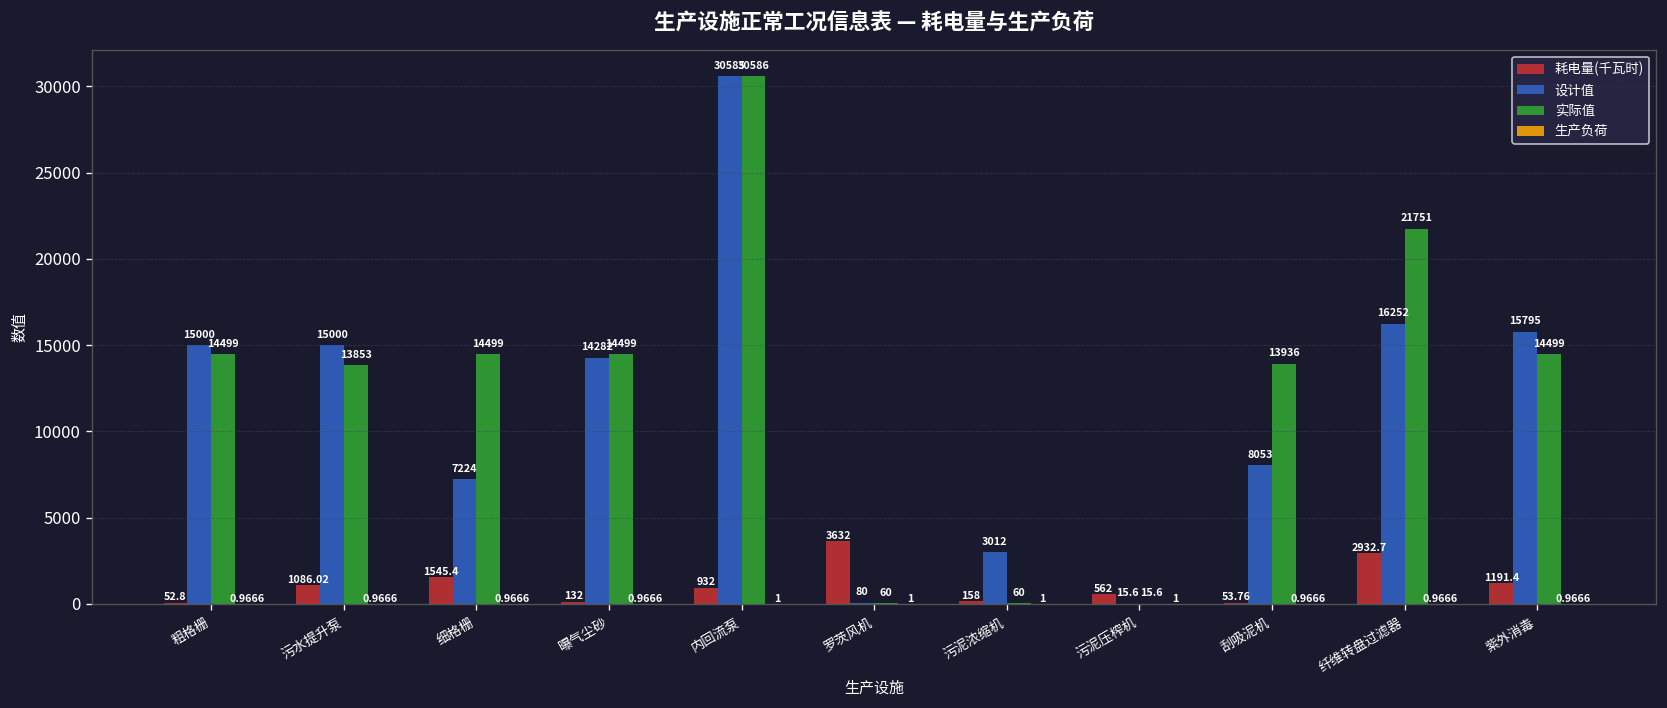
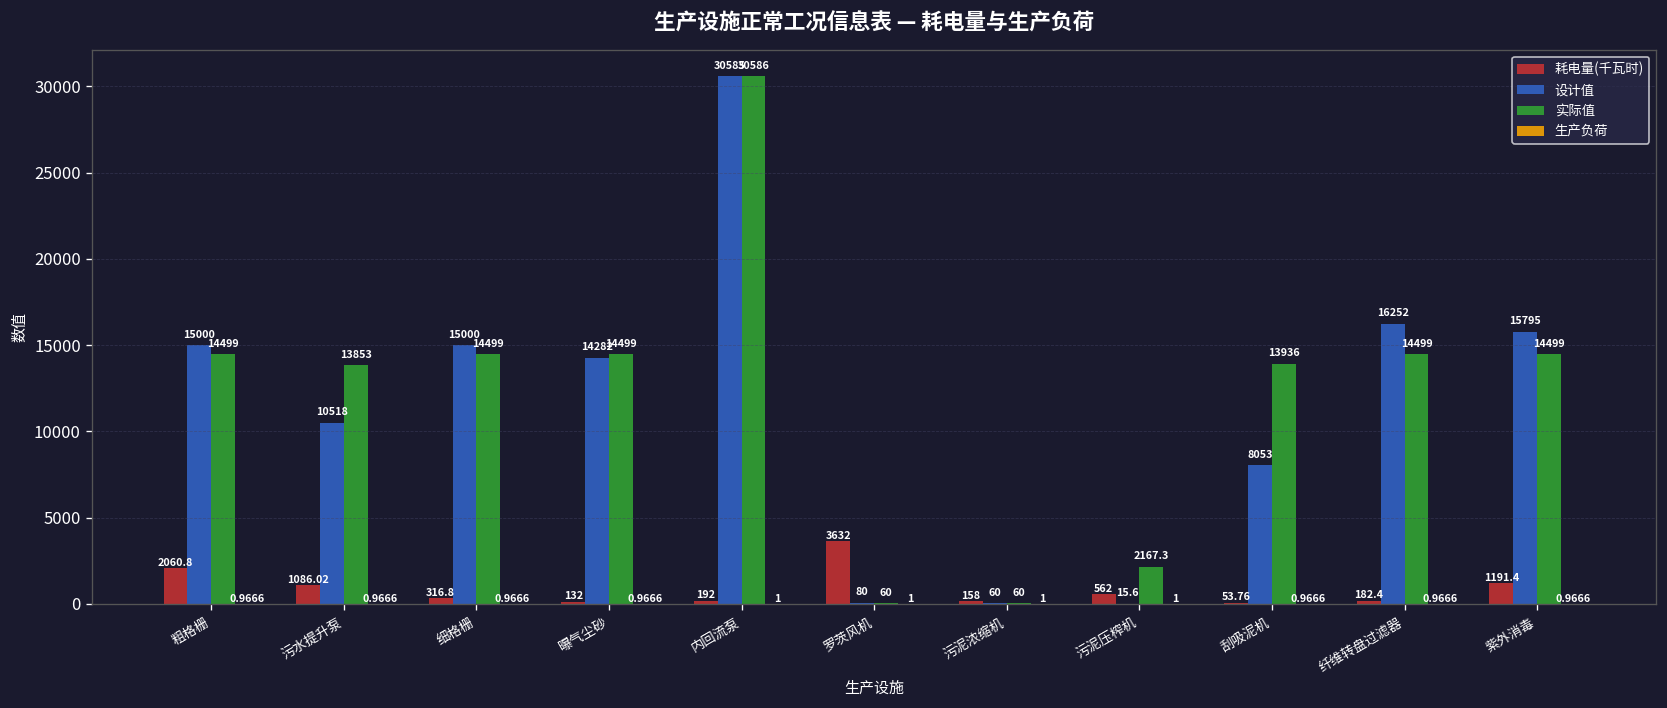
耗电量(千瓦时), 粗格栅: 52.8 -> 2060.8
设计值, 污水提升泵: 15000 -> 10518
耗电量(千瓦时), 细格栅: 1545.4 -> 316.8
设计值, 细格栅: 7224 -> 15000
耗电量(千瓦时), 内回流泵: 932 -> 192
设计值, 污泥浓缩机: 3012 -> 60
实际值, 污泥压榨机: 15.6 -> 2167.3
耗电量(千瓦时), 纤维转盘过滤器: 2932.7 -> 182.4
实际值, 纤维转盘过滤器: 21751 -> 14499
